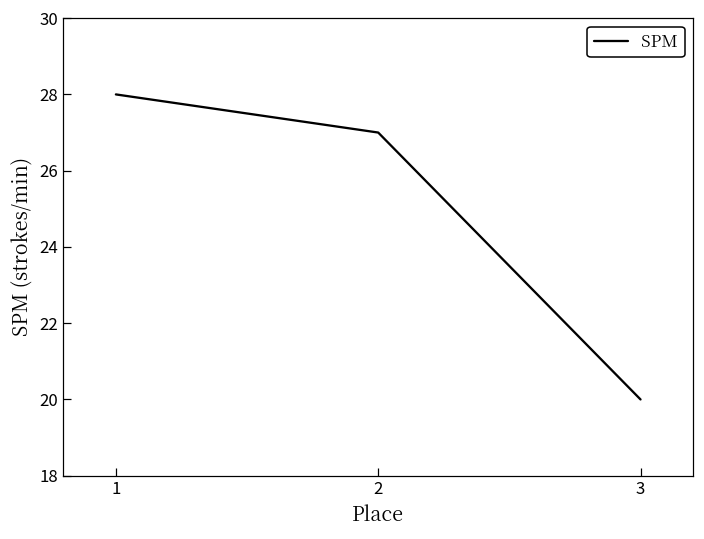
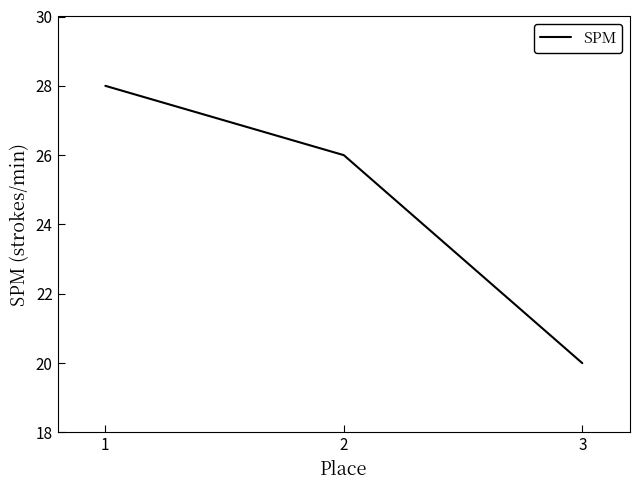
2: 27 -> 26
